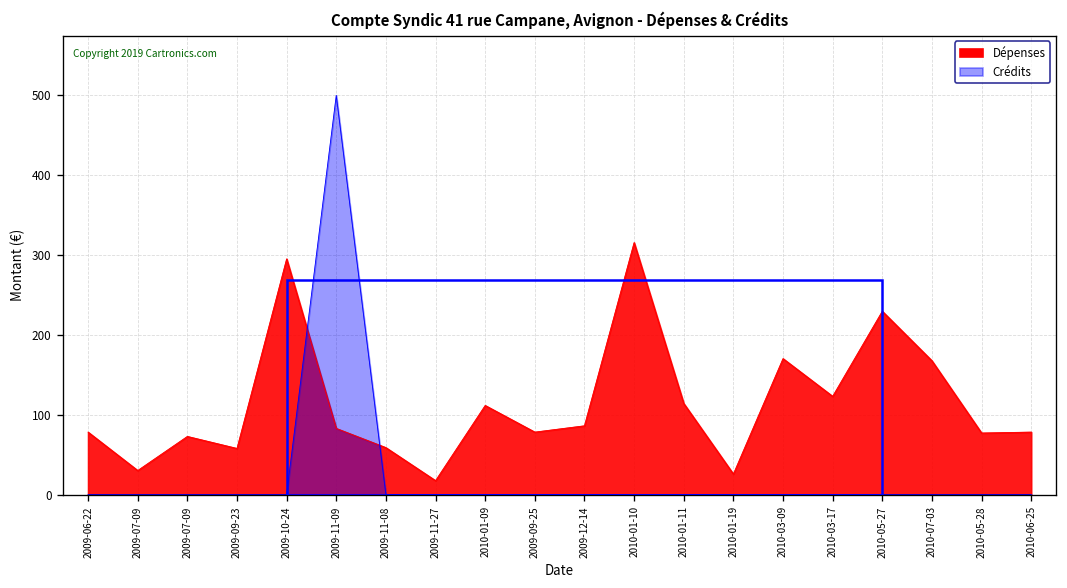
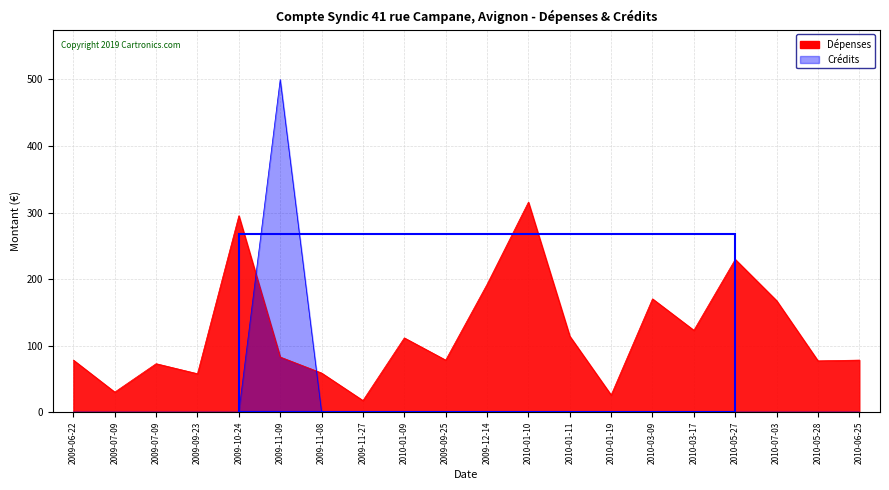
Dépenses, 2009-12-14: 90 -> 190
